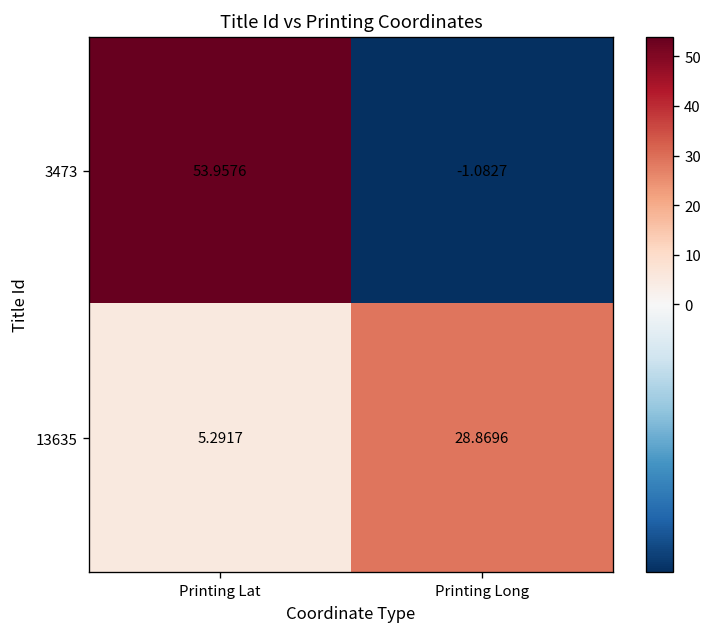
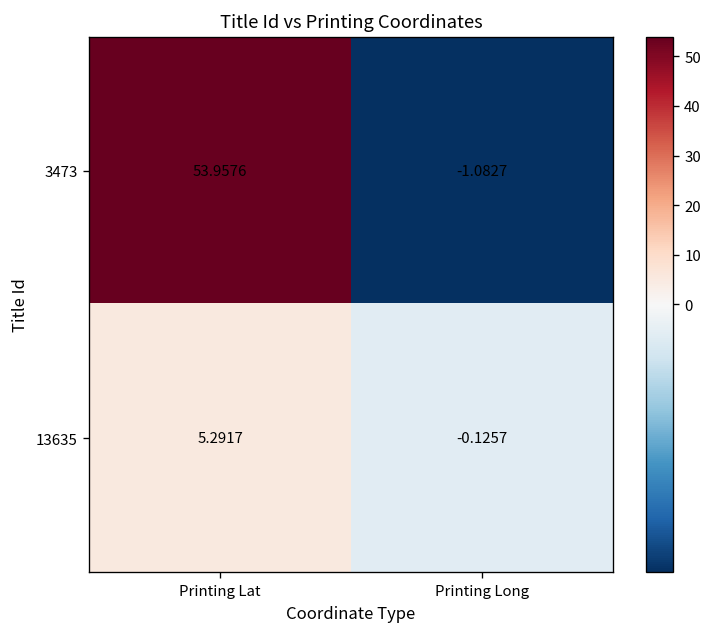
13635, Printing Long: 28.8696 -> -0.1257
